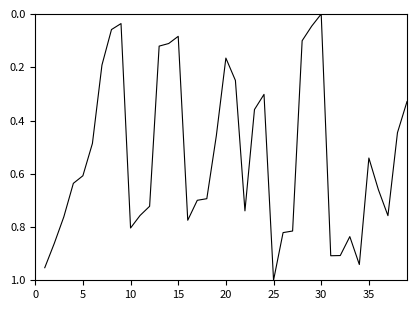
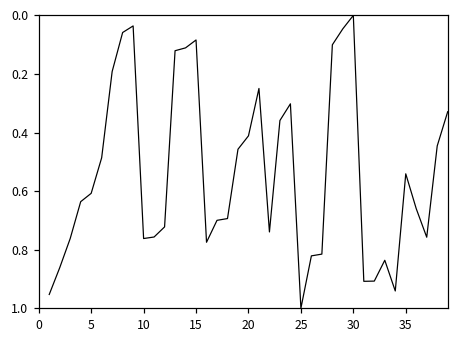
10: 0.80 -> 0.76
20: 0.17 -> 0.41
